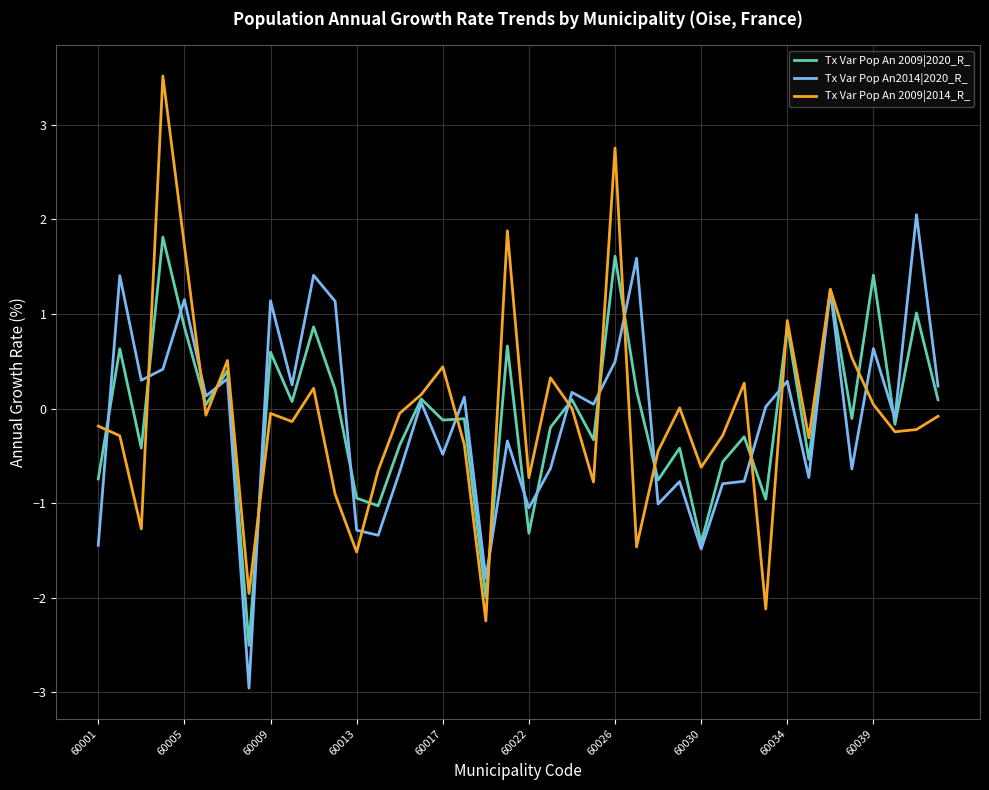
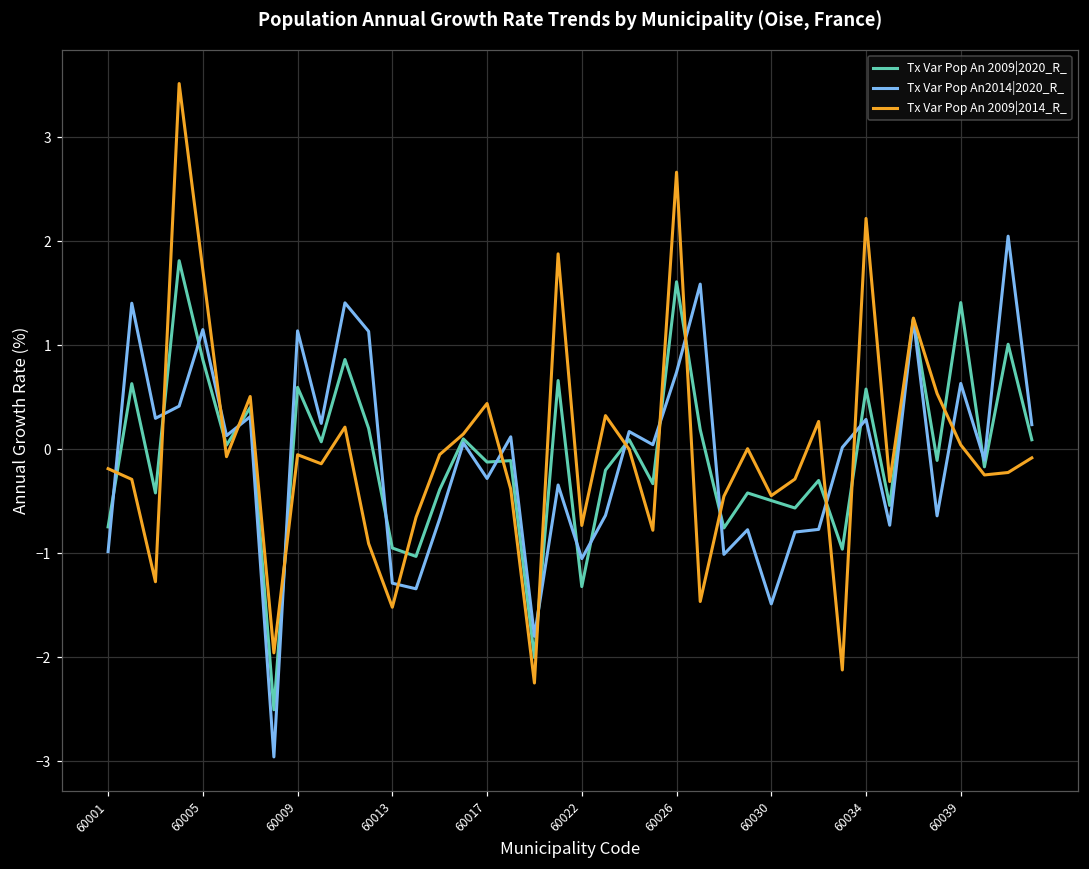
Tx Var Pop An2014|2020_R_, 60001: -1.4 -> -1.0
Tx Var Pop An2014|2020_R_, 60017: -0.5 -> -0.3
Tx Var Pop An2014|2020_R_, 60026: 0.5 -> 0.7
Tx Var Pop An 2009|2014_R_, 60026: 2.8 -> 2.7
Tx Var Pop An 2009|2020_R_, 60030: -1.4 -> -0.5
Tx Var Pop An 2009|2014_R_, 60030: -0.6 -> -0.4
Tx Var Pop An 2009|2020_R_, 60034: 0.9 -> 0.6
Tx Var Pop An 2009|2014_R_, 60034: 0.9 -> 2.2
